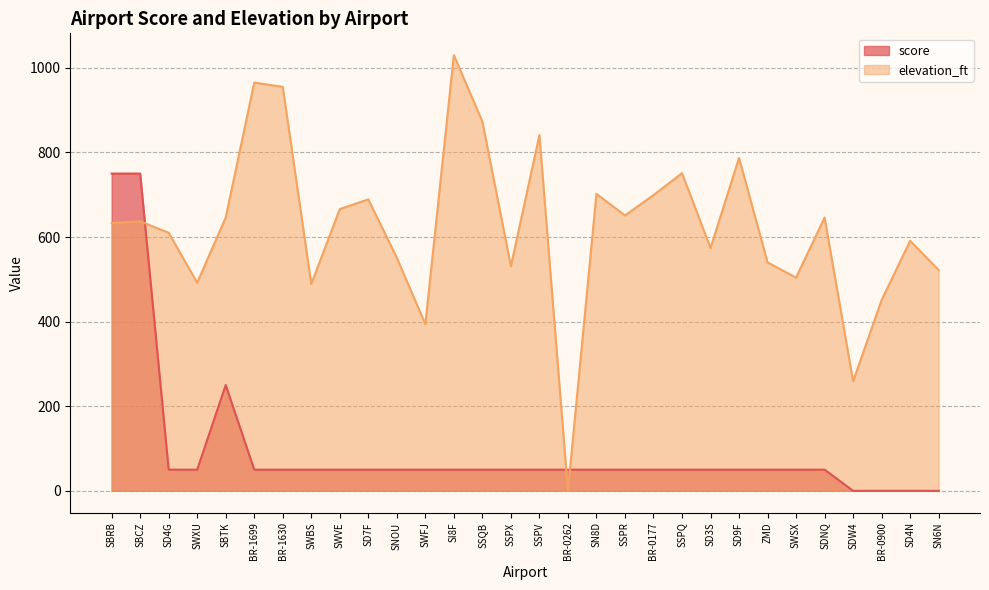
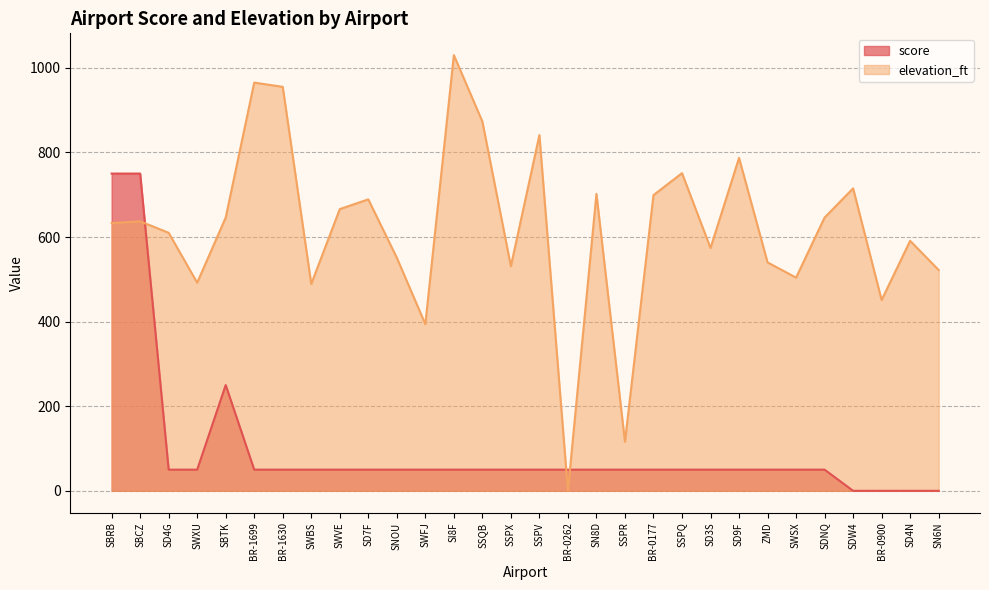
elevation_ft, SSPR: 650 -> 120
elevation_ft, SDW4: 260 -> 720
